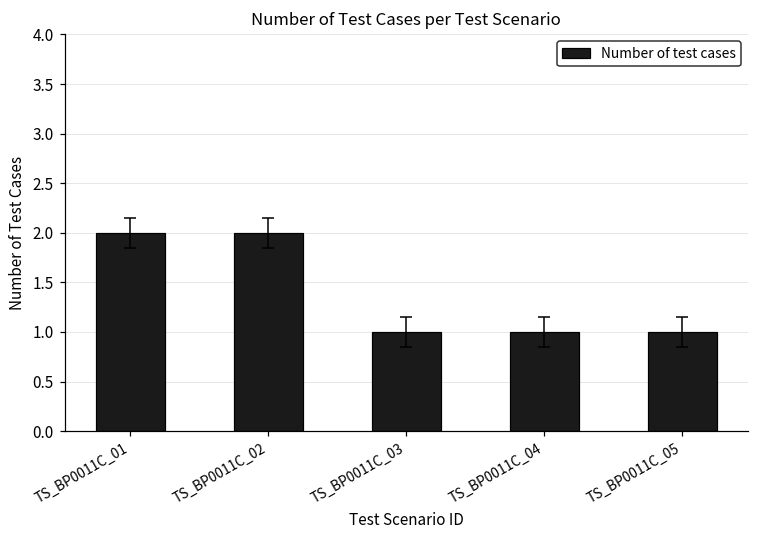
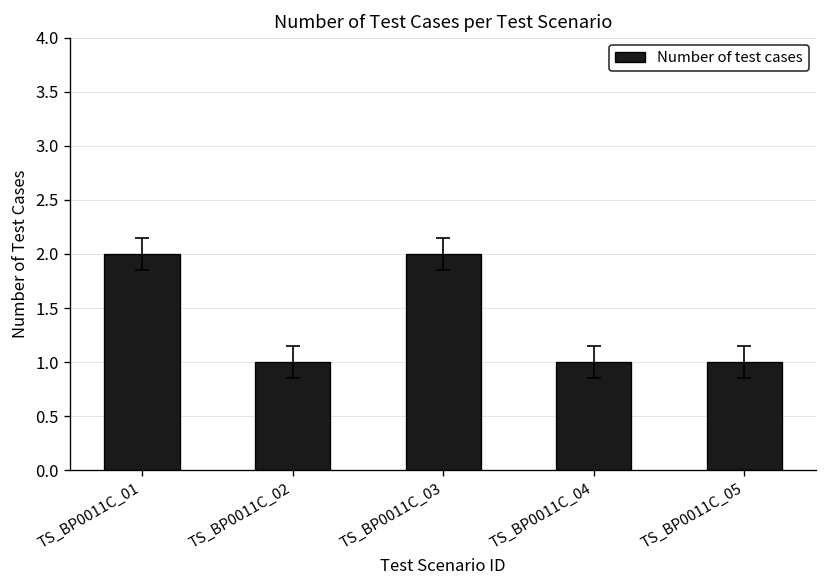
Number of test cases, TS_BP0011C_02: 2 -> 1
Number of test cases, TS_BP0011C_03: 1 -> 2
